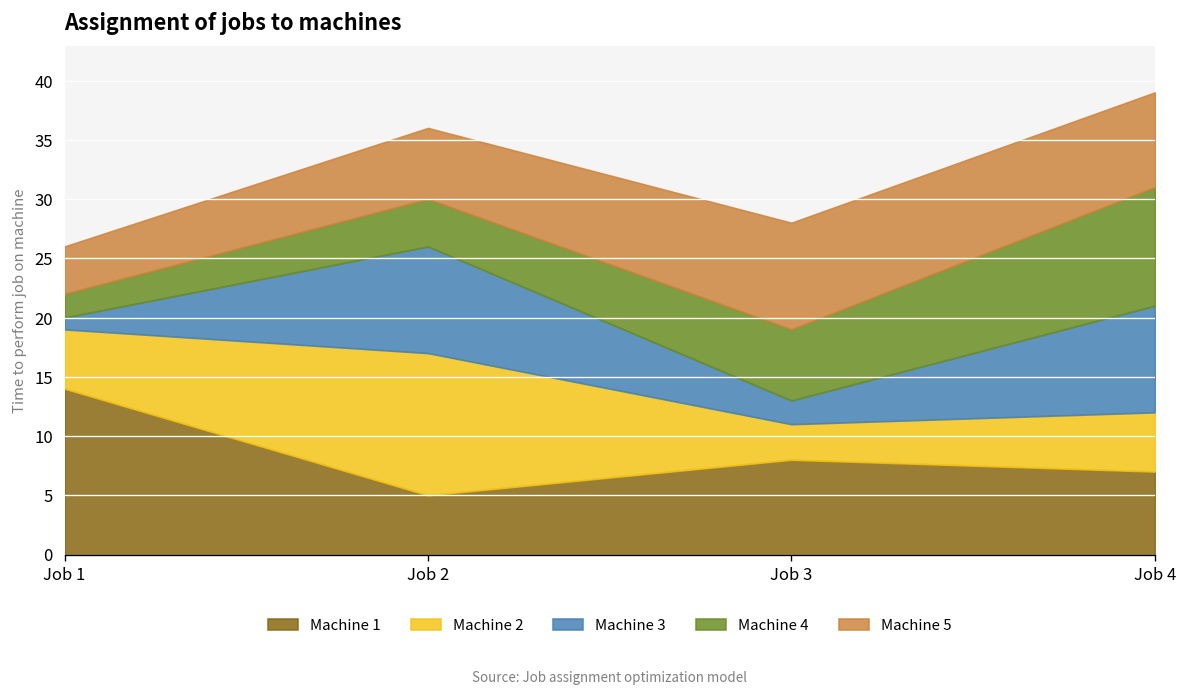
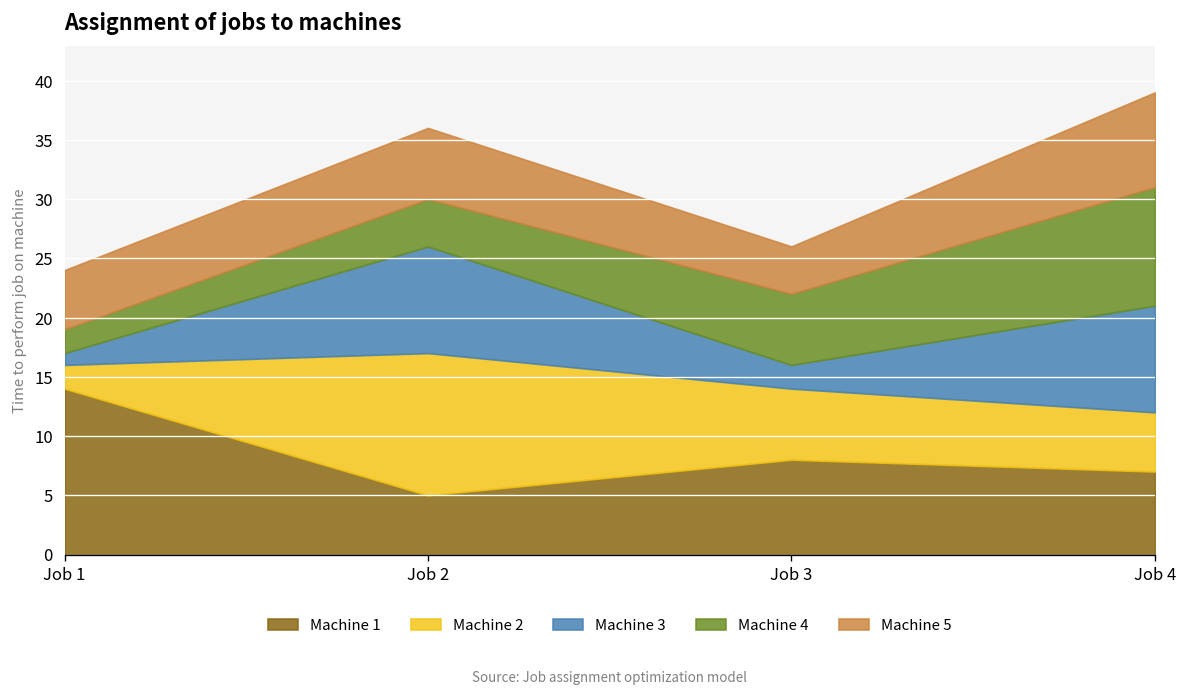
Machine 2, Job 1: 5 -> 2
Machine 5, Job 1: 4 -> 5
Machine 2, Job 3: 3 -> 6
Machine 5, Job 3: 9 -> 4
